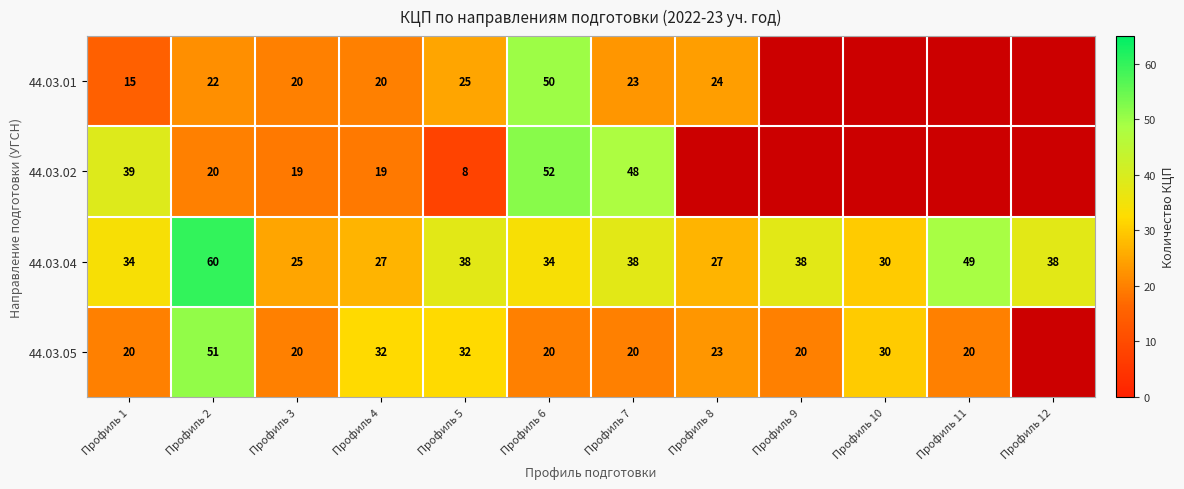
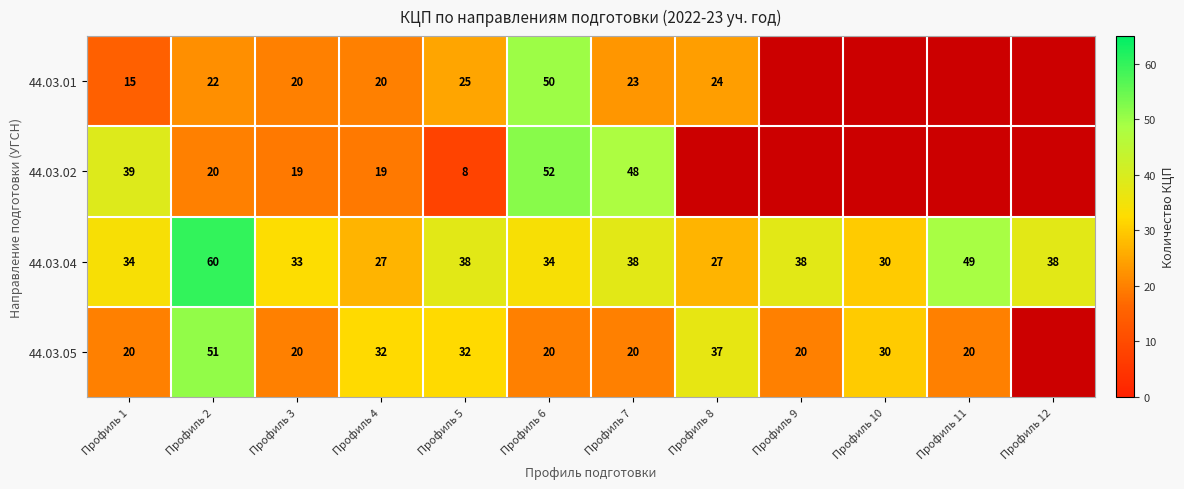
44.03.04, Профиль 3: 25 -> 33
44.03.05, Профиль 8: 23 -> 37
